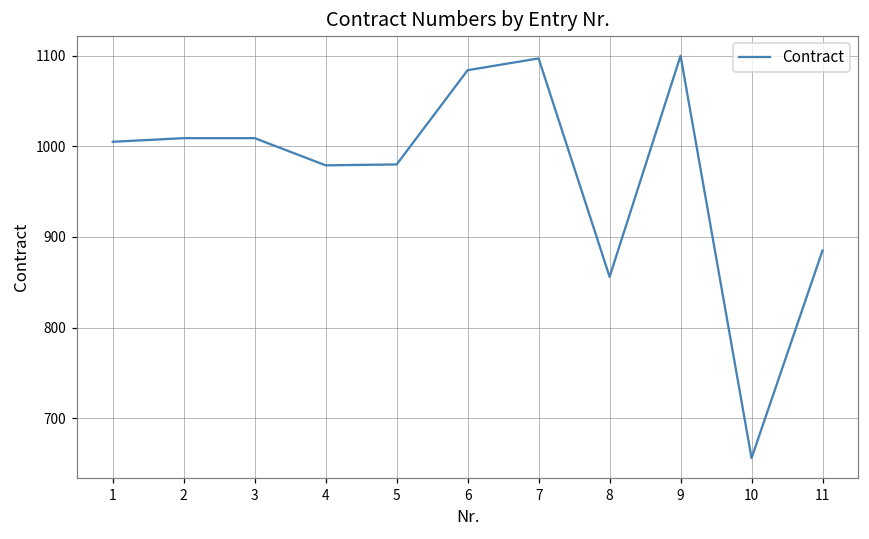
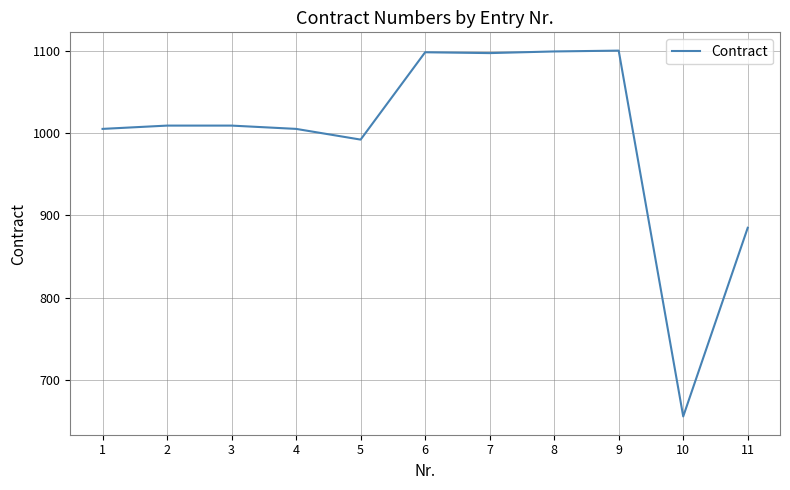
4: 980 -> 1010
5: 980 -> 990
6: 1080 -> 1100
8: 860 -> 1100
